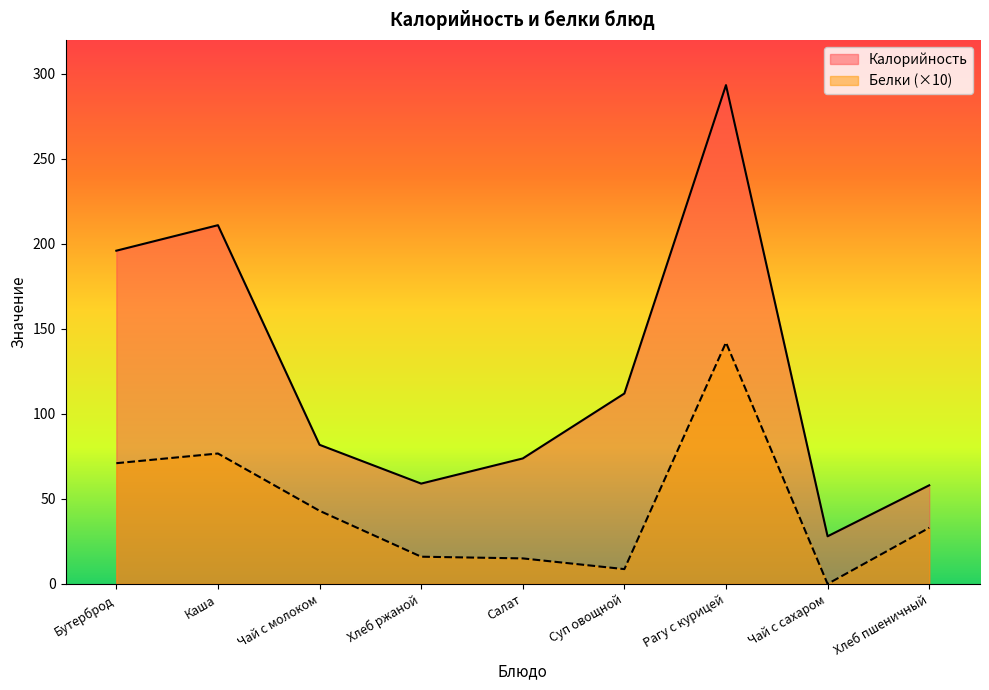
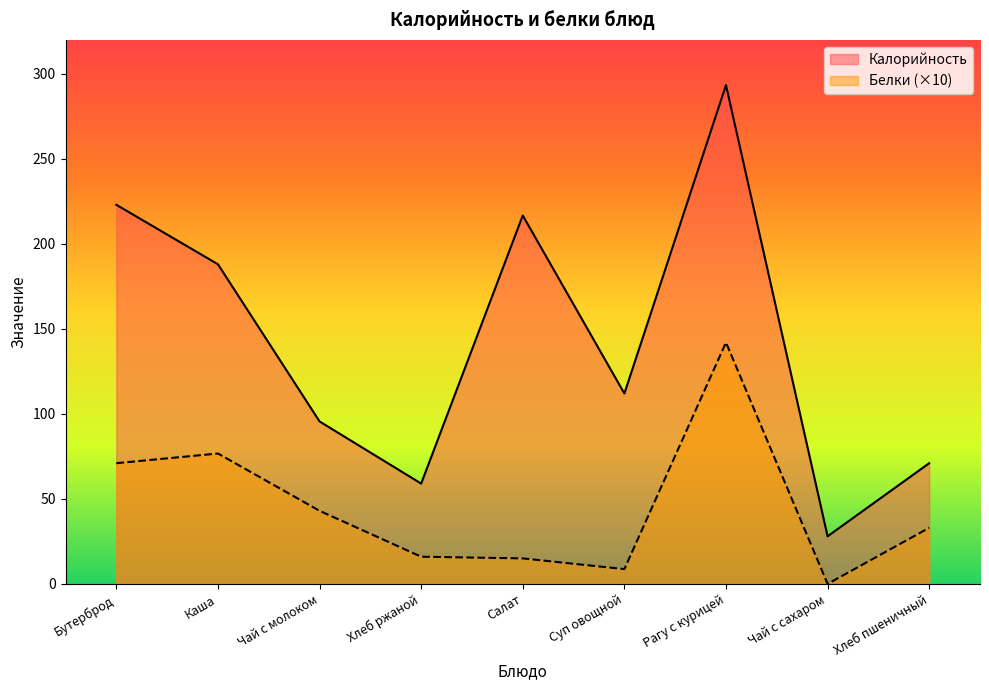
Калорийность, Бутерброд: 196 -> 223
Калорийность, Каша: 211 -> 188
Калорийность, Чай с молоком: 82 -> 96
Калорийность, Салат: 74 -> 217
Калорийность, Хлеб пшеничный: 58 -> 71
